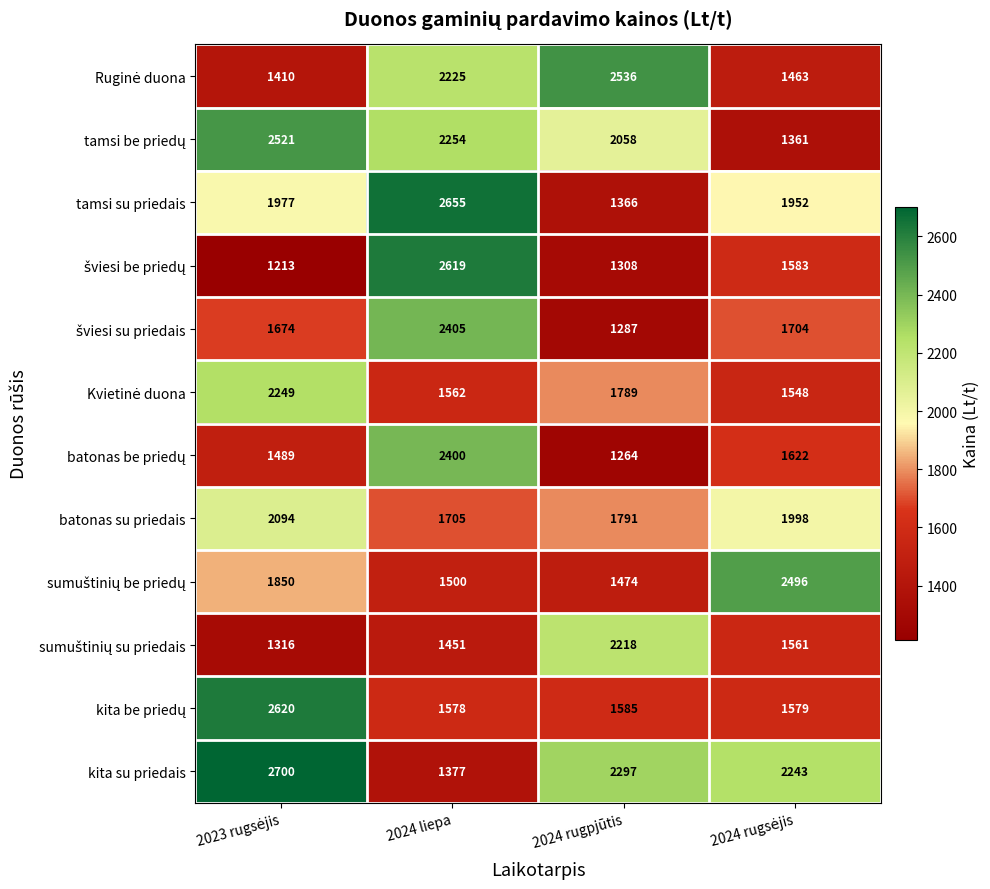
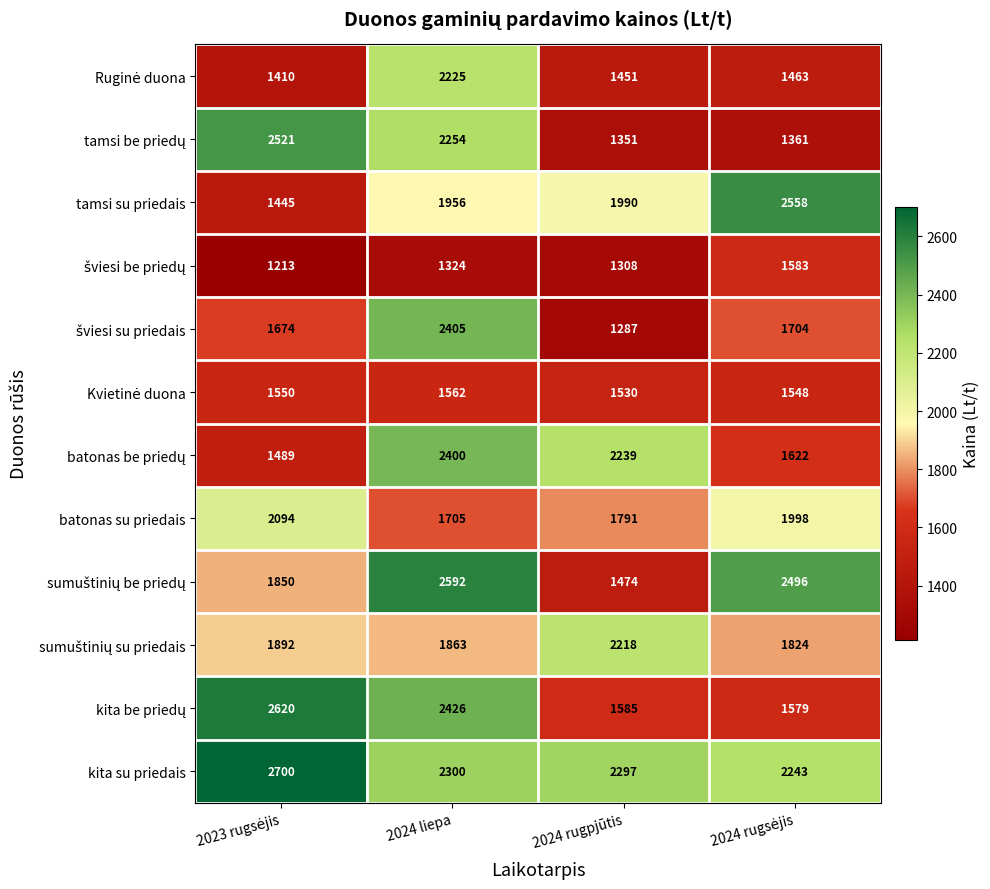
Ruginė duona, 2024 rugpjūtis: 2536 -> 1451
tamsi be priedų, 2024 rugpjūtis: 2058 -> 1351
tamsi su priedais, 2023 rugsėjis: 1977 -> 1445
tamsi su priedais, 2024 liepa: 2655 -> 1956
tamsi su priedais, 2024 rugpjūtis: 1366 -> 1990
tamsi su priedais, 2024 rugsėjis: 1952 -> 2558
šviesi be priedų, 2024 liepa: 2619 -> 1324
Kvietinė duona, 2023 rugsėjis: 2249 -> 1550
Kvietinė duona, 2024 rugpjūtis: 1789 -> 1530
batonas be priedų, 2024 rugpjūtis: 1264 -> 2239
sumuštinių be priedų, 2024 liepa: 1500 -> 2592
sumuštinių su priedais, 2023 rugsėjis: 1316 -> 1892
sumuštinių su priedais, 2024 liepa: 1451 -> 1863
sumuštinių su priedais, 2024 rugsėjis: 1561 -> 1824
kita be priedų, 2024 liepa: 1578 -> 2426
kita su priedais, 2024 liepa: 1377 -> 2300
